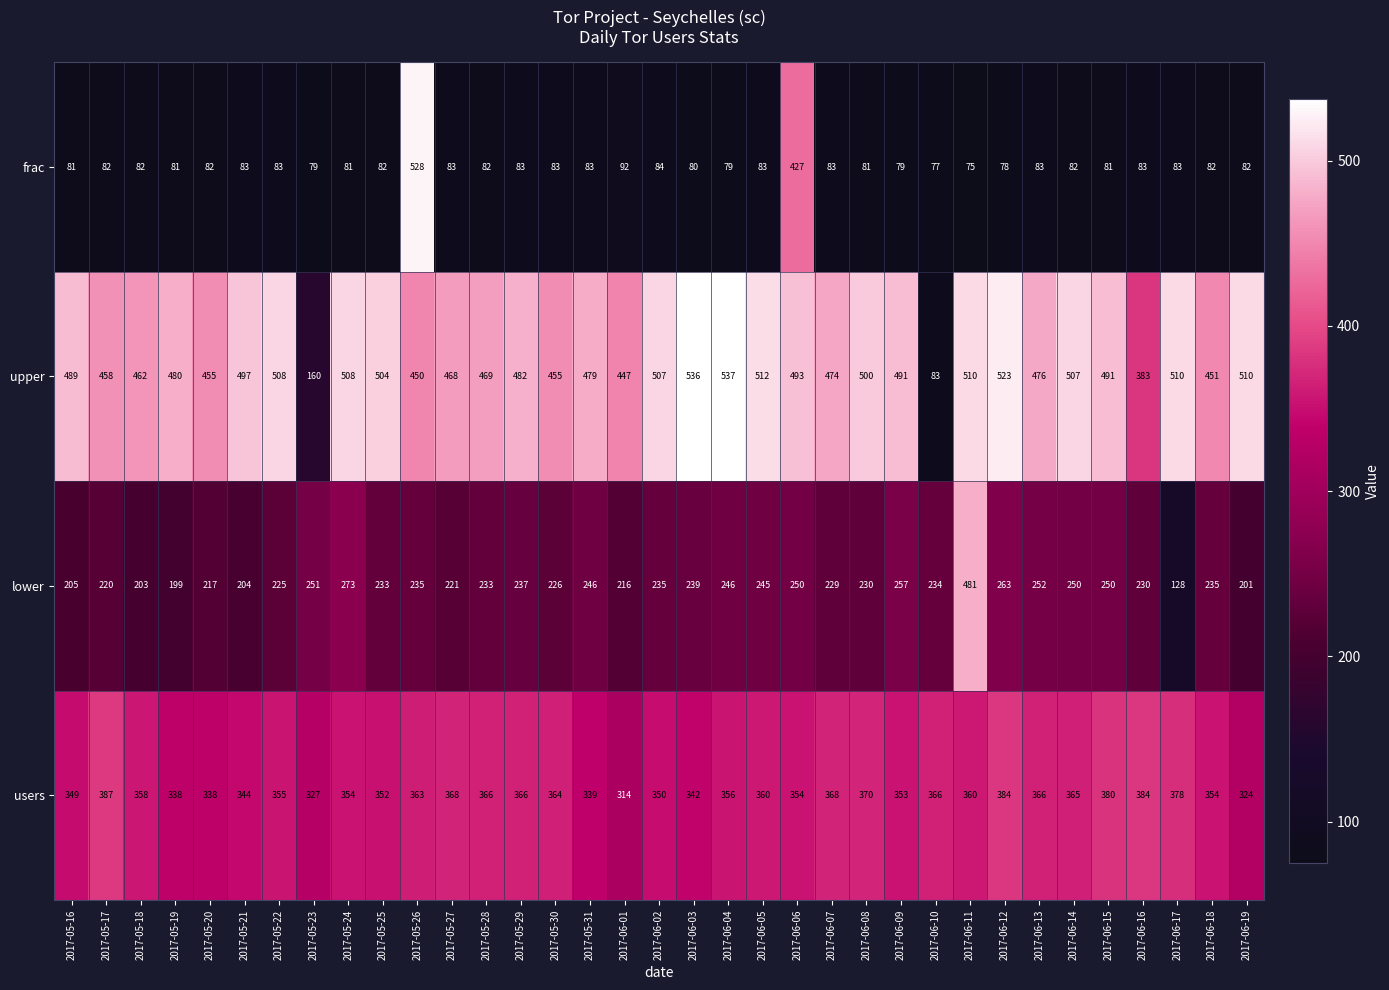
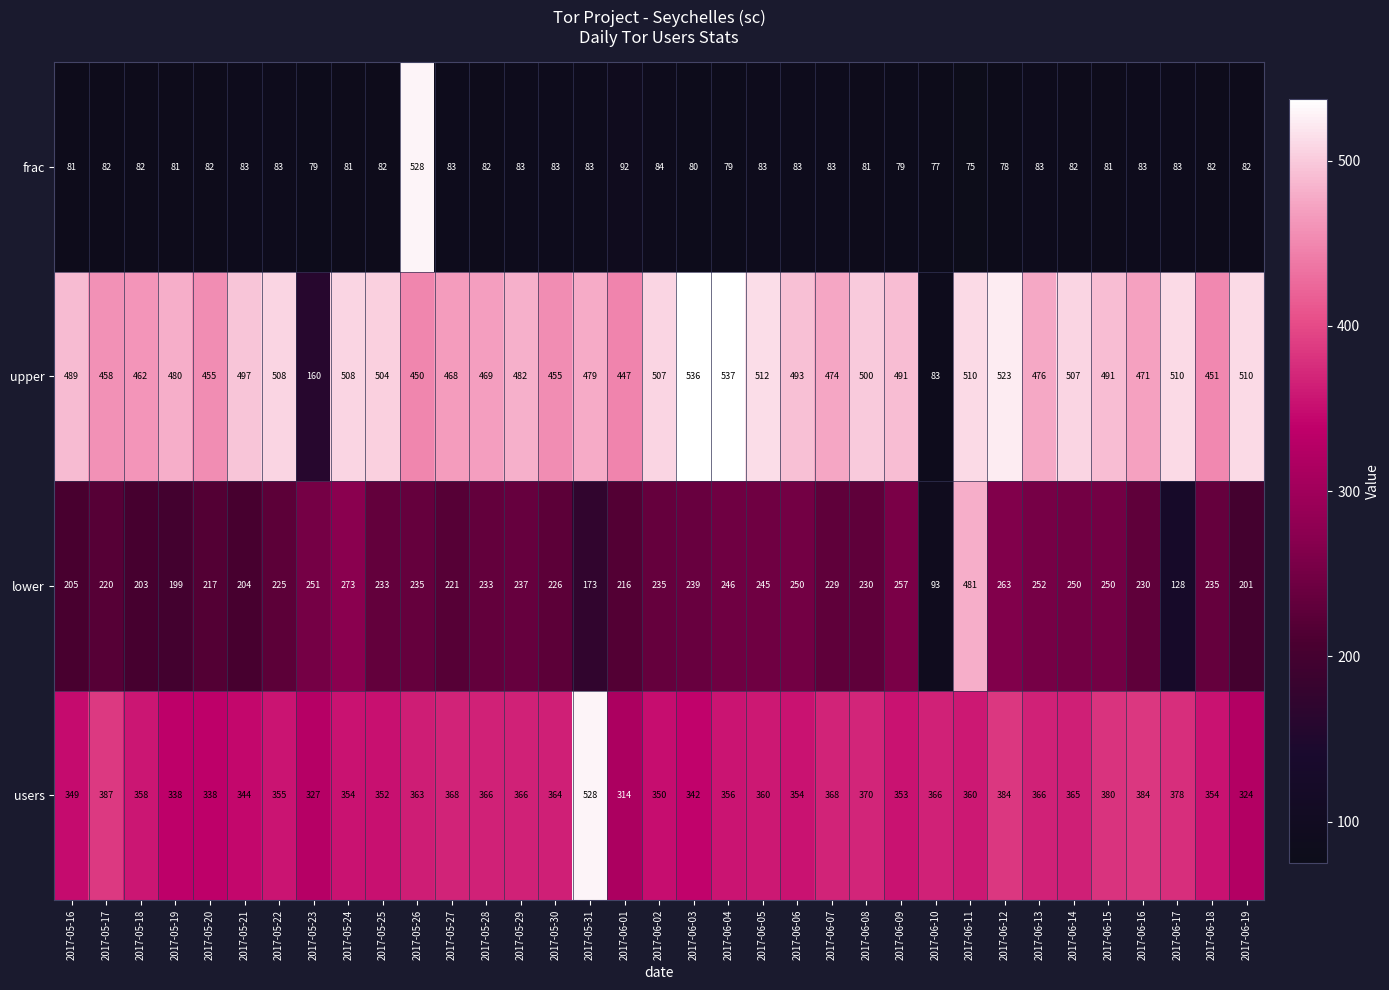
frac, 2017-06-06: 427 -> 83
upper, 2017-06-16: 383 -> 471
lower, 2017-05-31: 246 -> 173
lower, 2017-06-10: 234 -> 93
users, 2017-05-31: 339 -> 528
